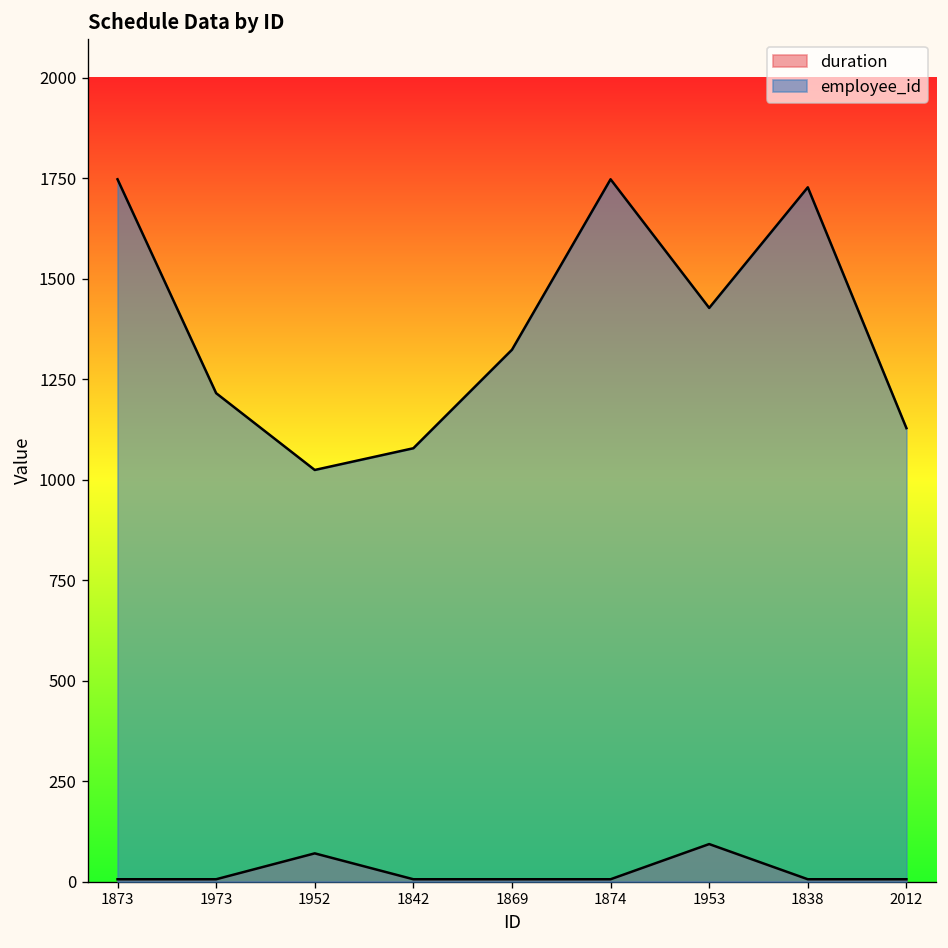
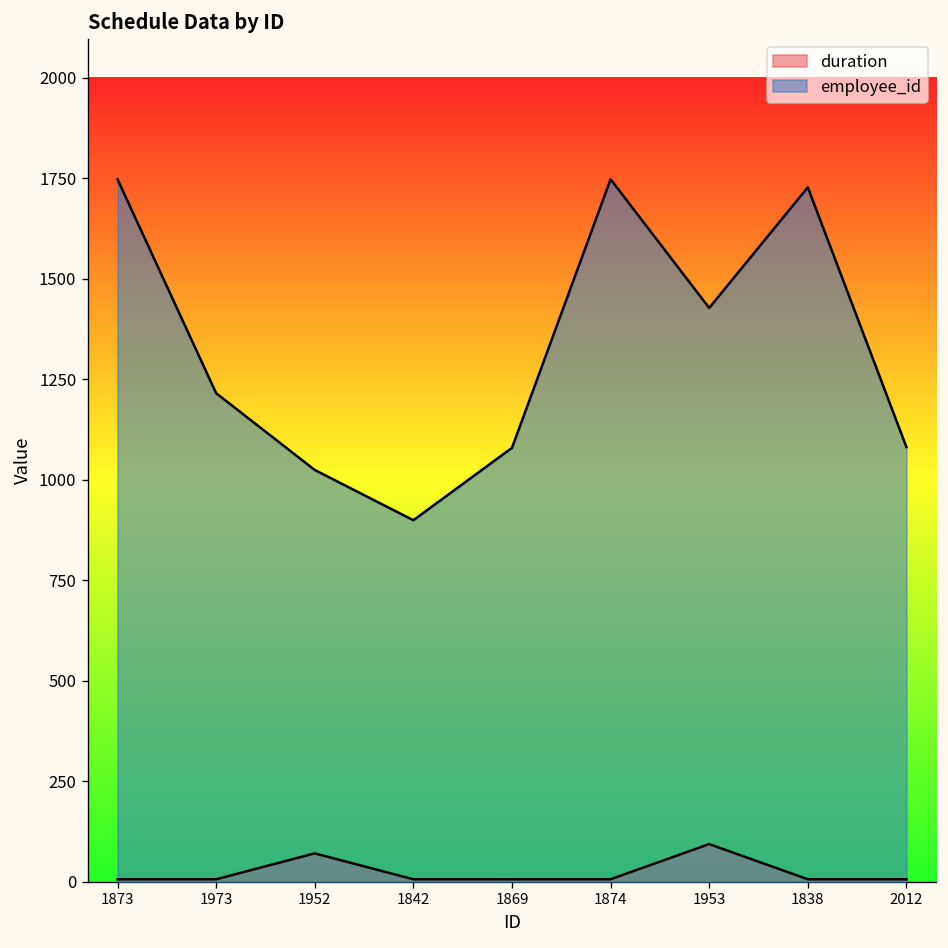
employee_id, 1842: 1080 -> 900
employee_id, 1869: 1320 -> 1080
employee_id, 2012: 1130 -> 1080
